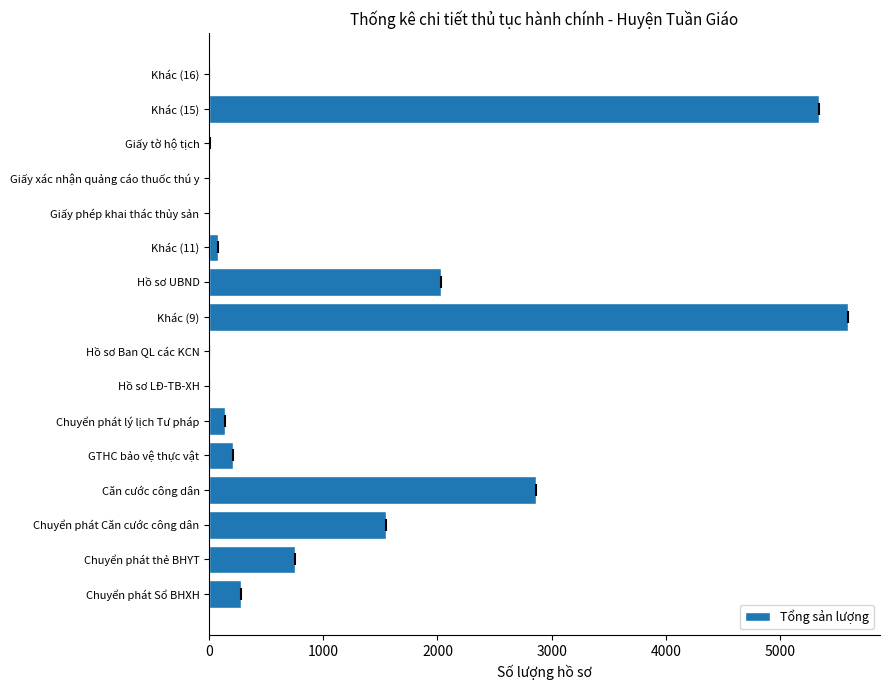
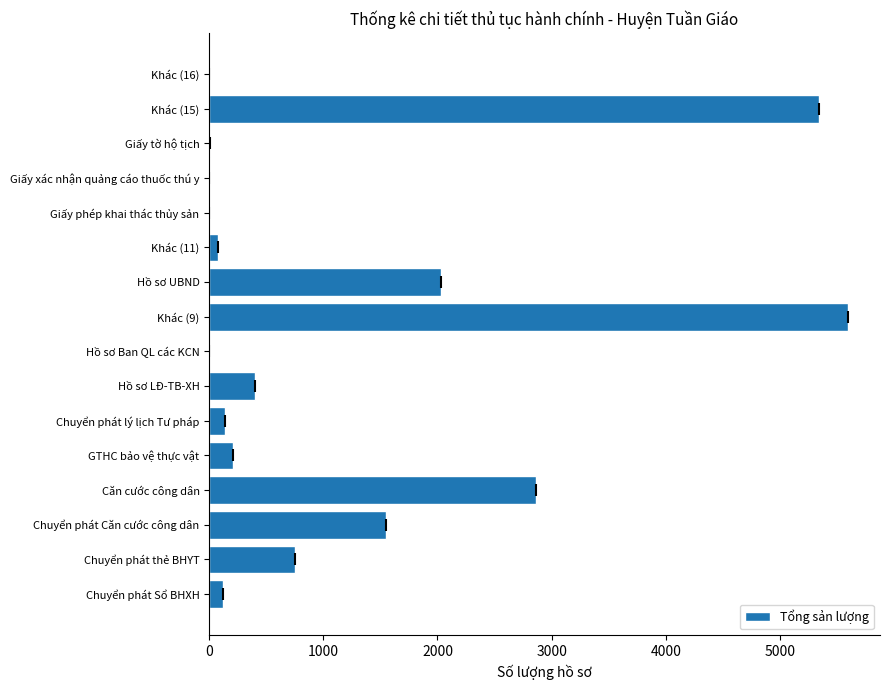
Tổng sản lượng, Hồ sơ LĐ-TB-XH: 0 -> 400
Tổng sản lượng, Chuyển phát Sổ BHXH: 280 -> 120
